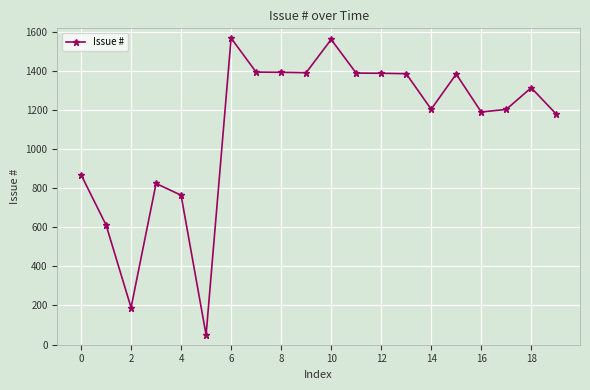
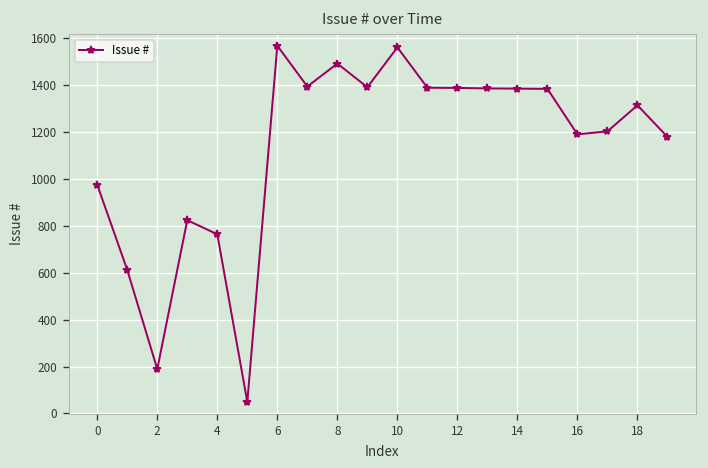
0: 870 -> 980
8: 1390 -> 1490
14: 1200 -> 1390
